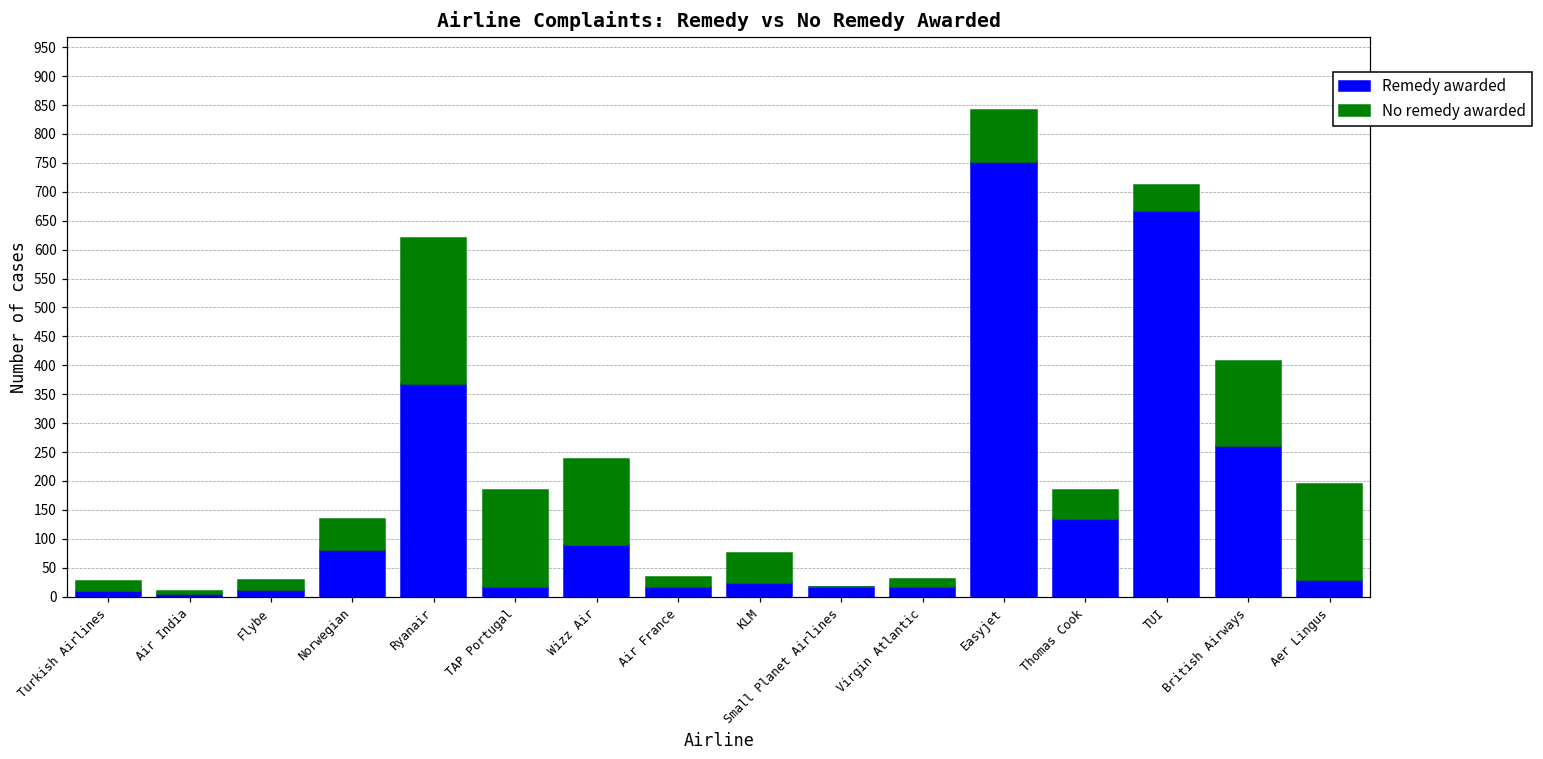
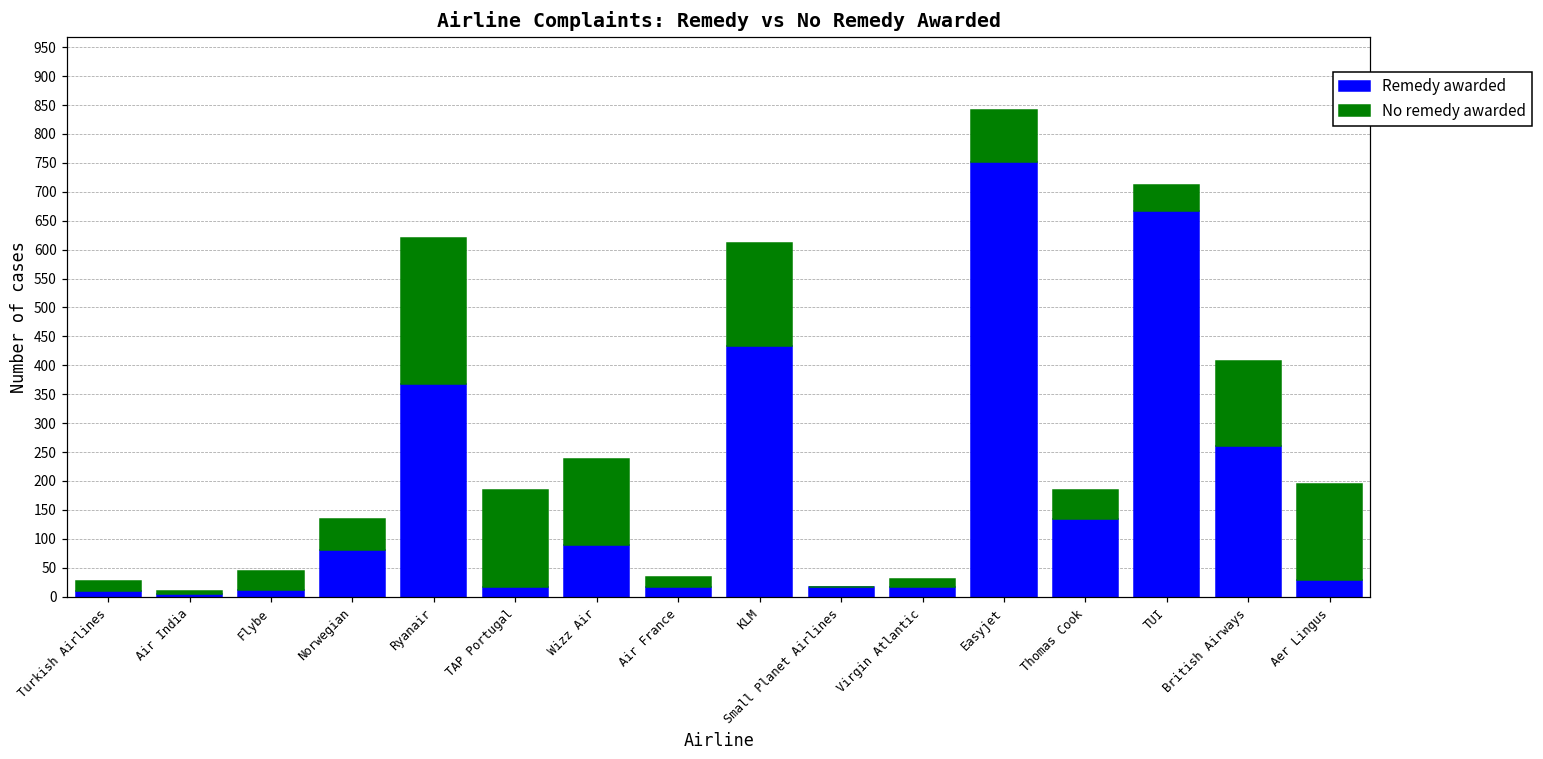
No remedy awarded, Flybe: 20 -> 30
Remedy awarded, KLM: 20 -> 430
No remedy awarded, KLM: 50 -> 180
